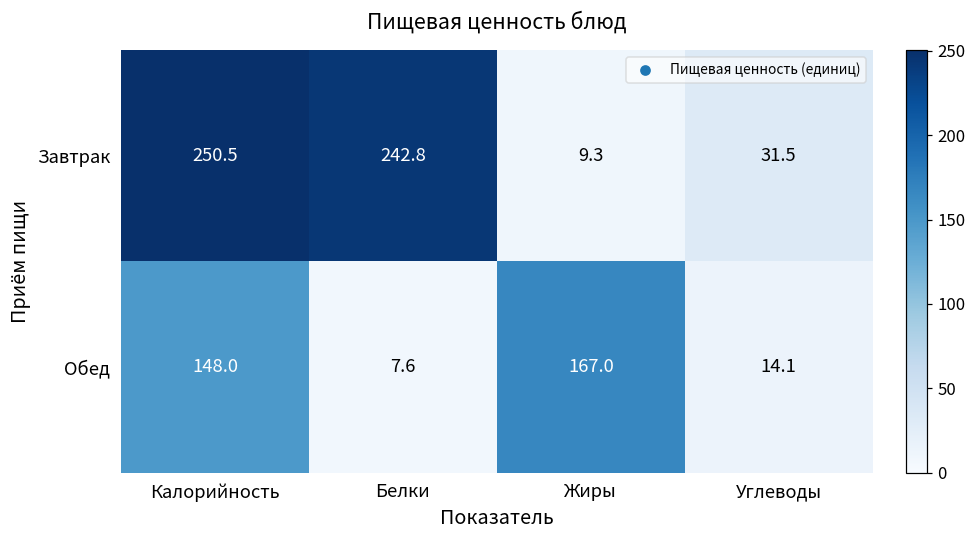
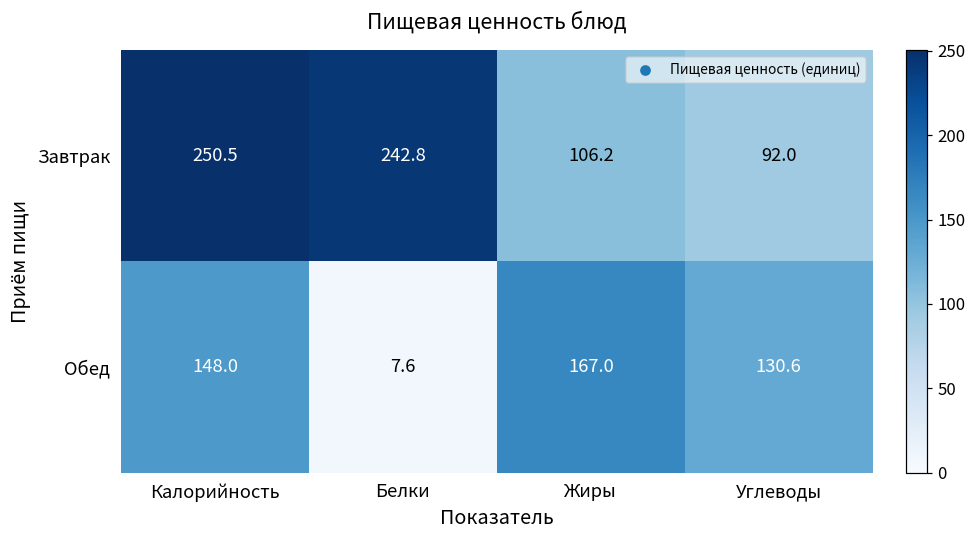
Завтрак, Жиры: 9.3 -> 106.2
Завтрак, Углеводы: 31.5 -> 92.0
Обед, Углеводы: 14.1 -> 130.6
